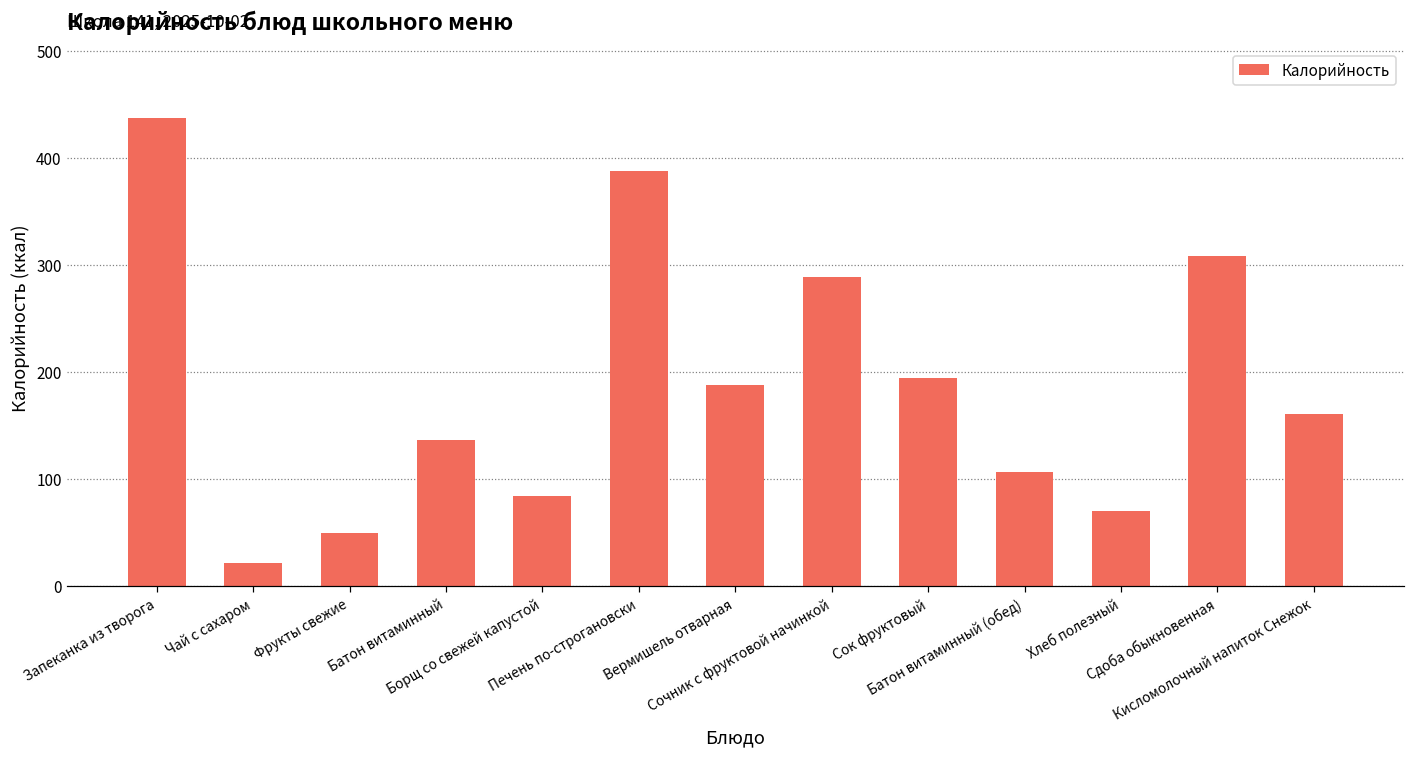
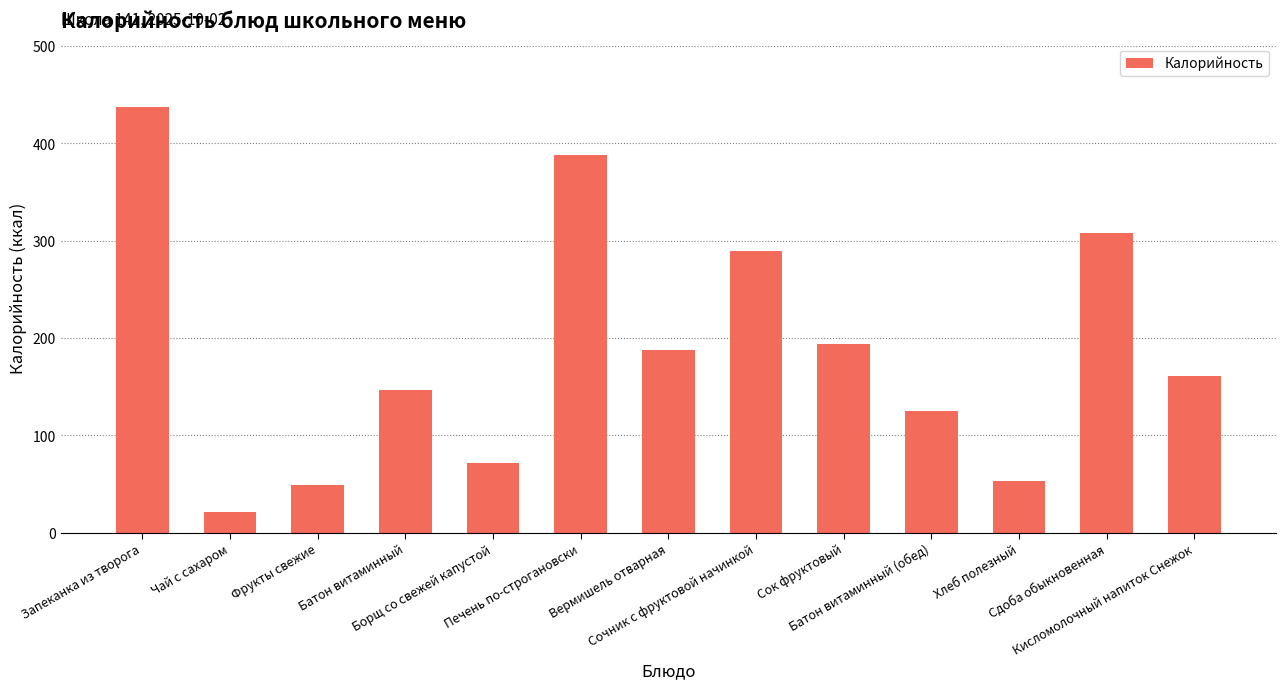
Батон витаминный: 140 -> 150
Борщ со свежей капустой: 80 -> 70
Батон витаминный (обед): 110 -> 130
Хлеб полезный: 70 -> 50
